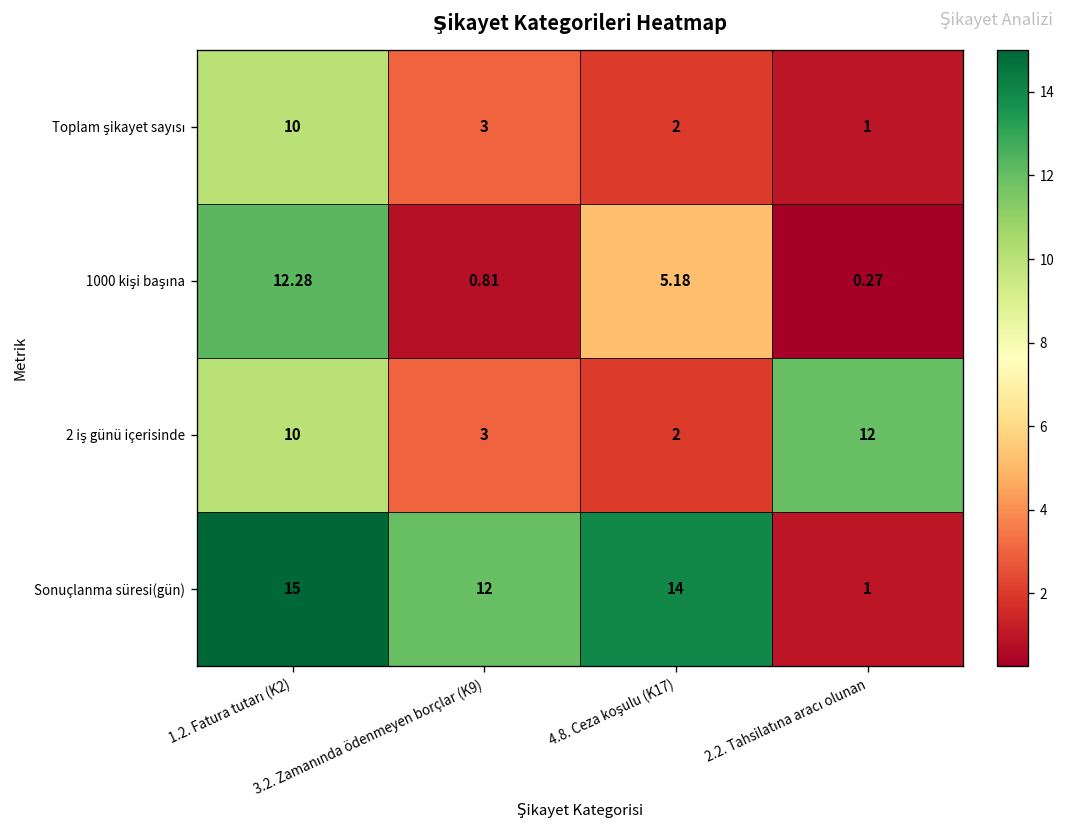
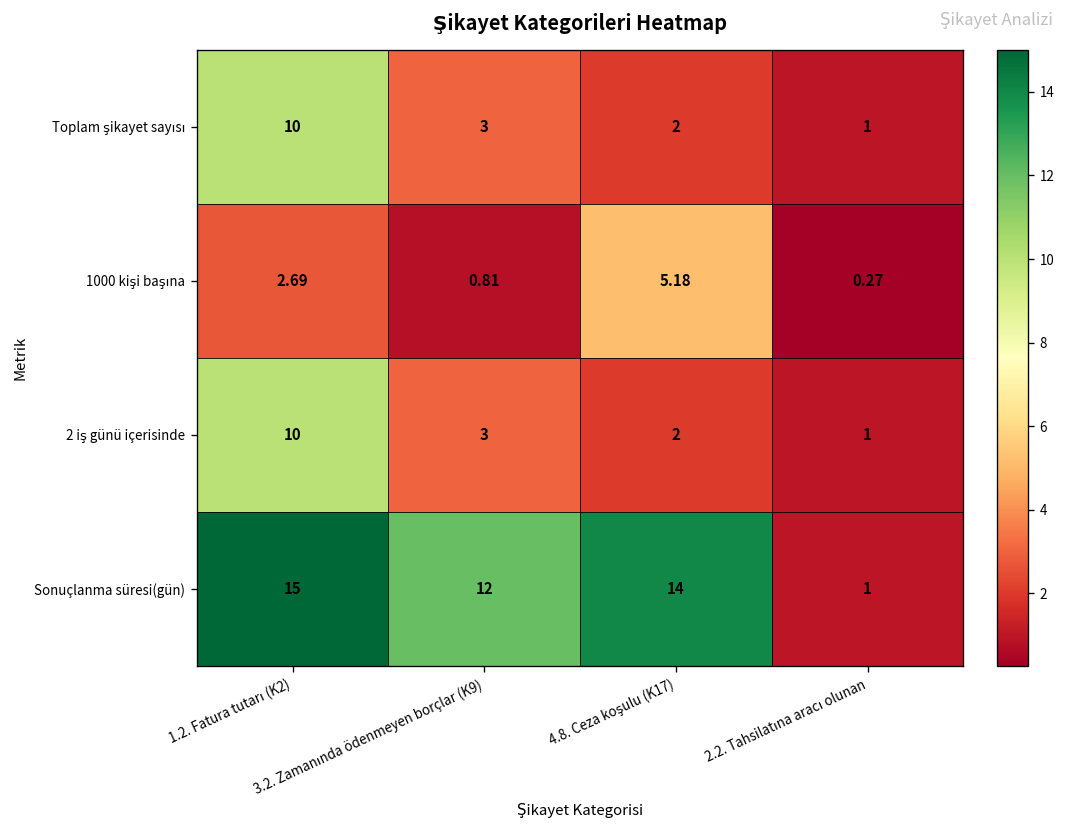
1000 kişi başına, 1.2. Fatura tutarı (K2): 12.28 -> 2.69
2 iş günü içerisinde, 2.2. Tahsilatına aracı olunan: 12 -> 1
